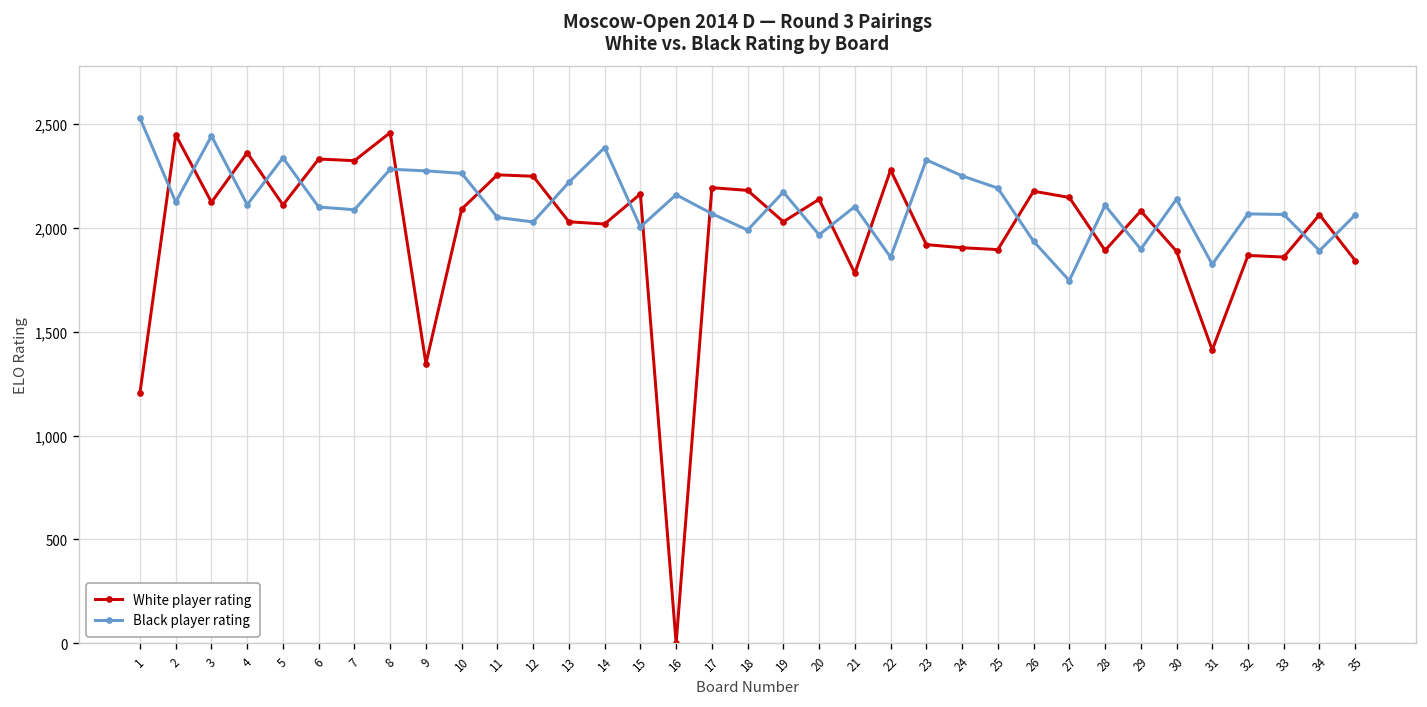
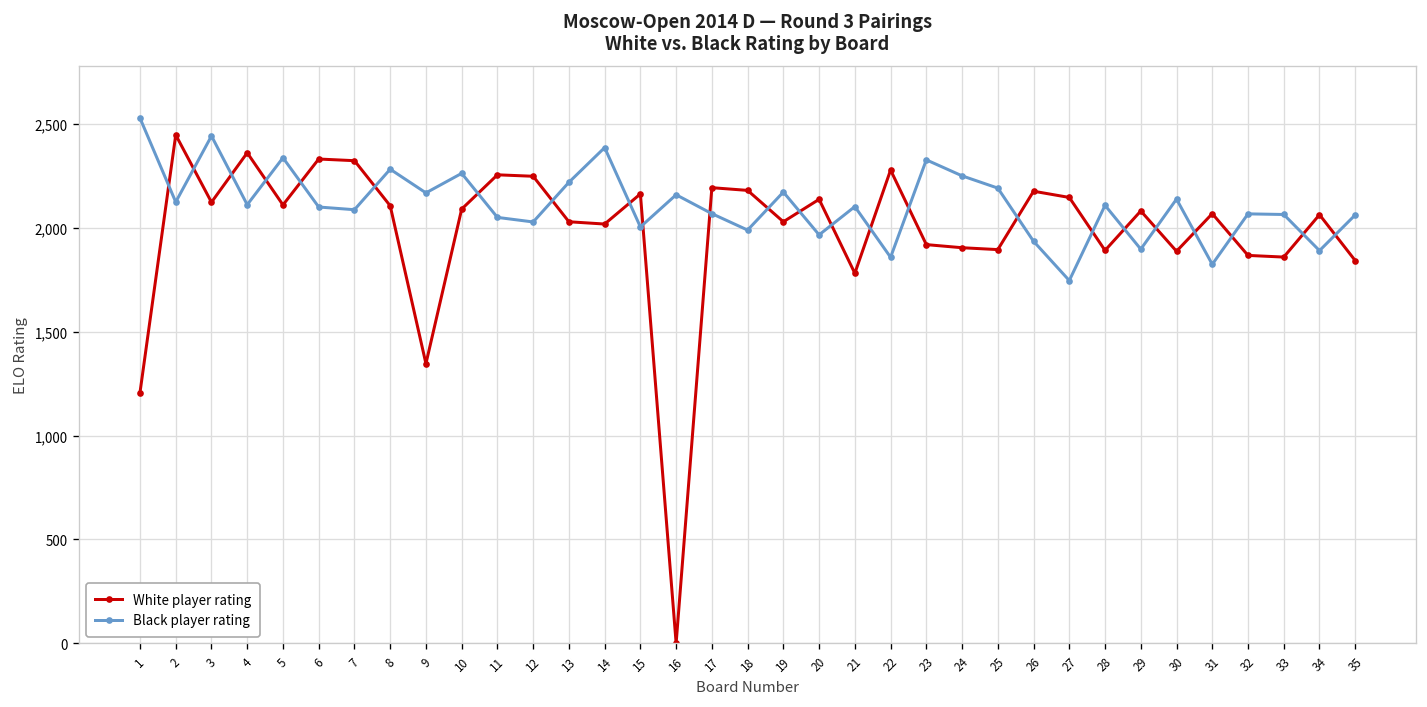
White player rating, 8: 2,460 -> 2,110
Black player rating, 9: 2,270 -> 2,170
White player rating, 31: 1,410 -> 2,070
